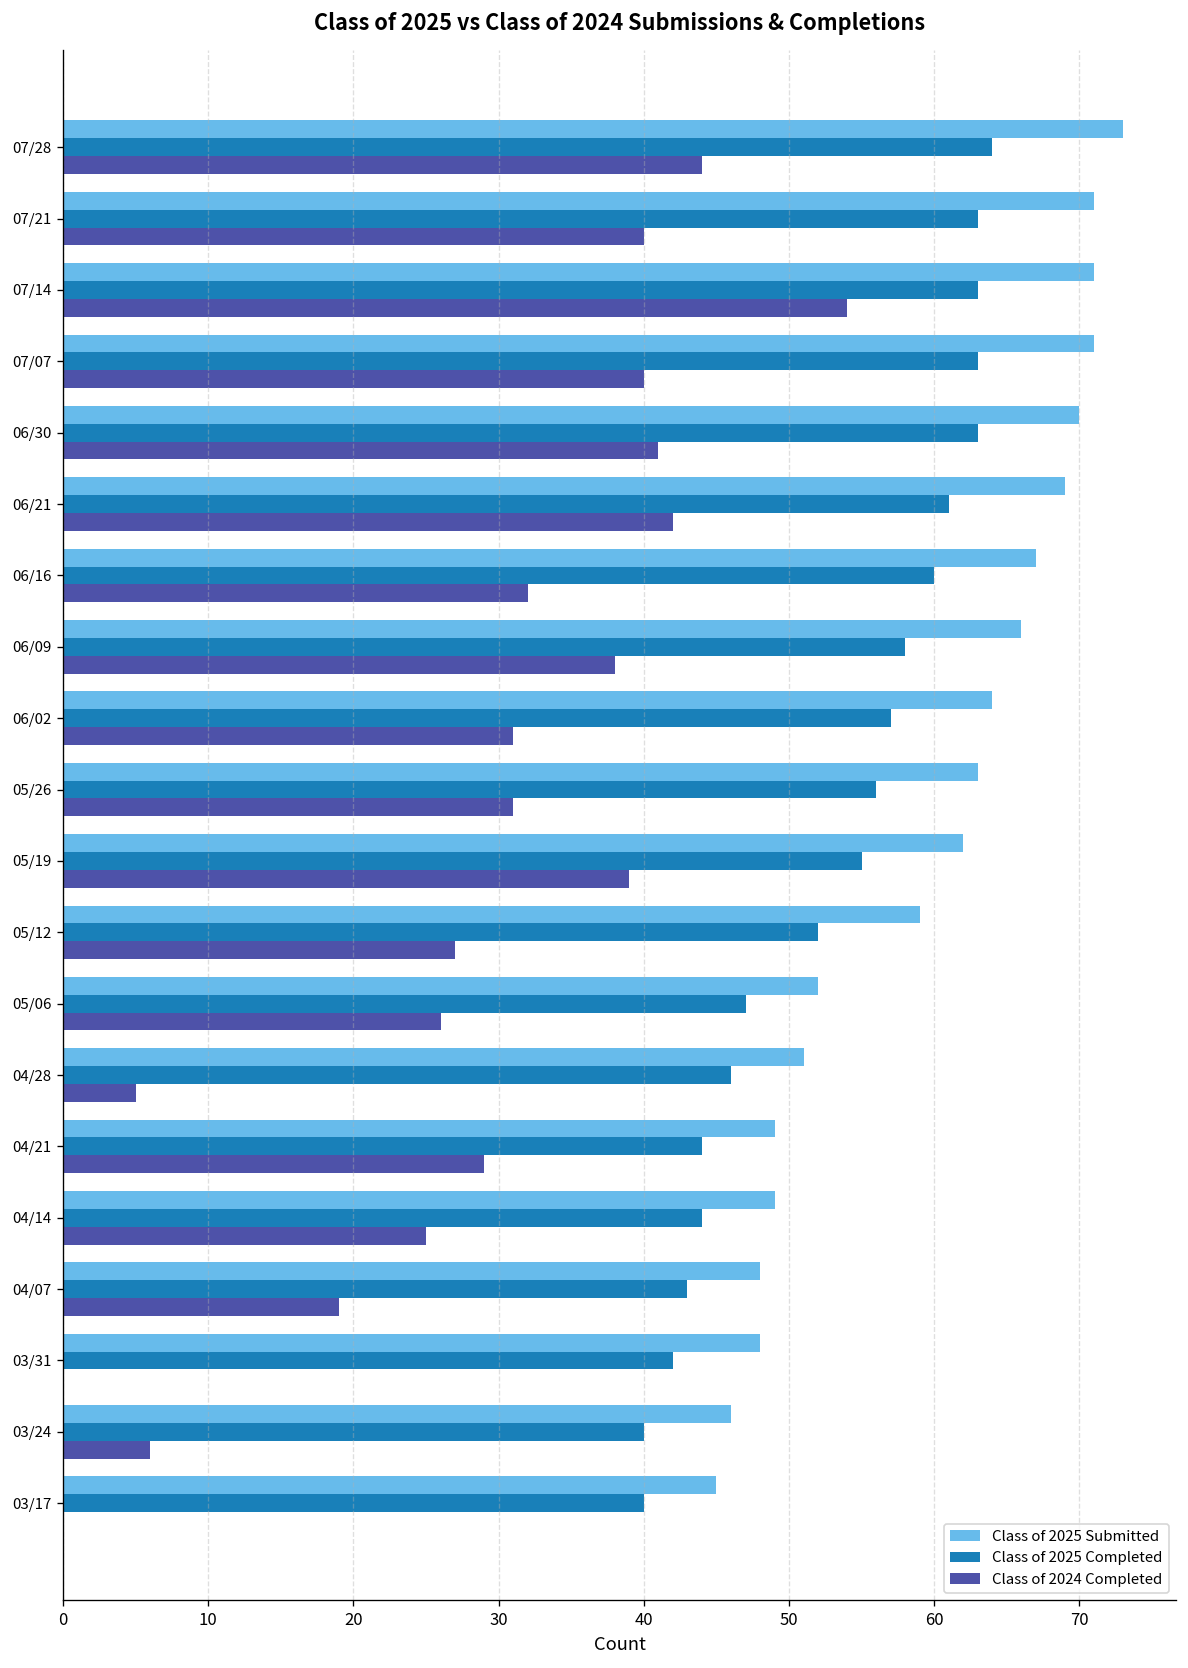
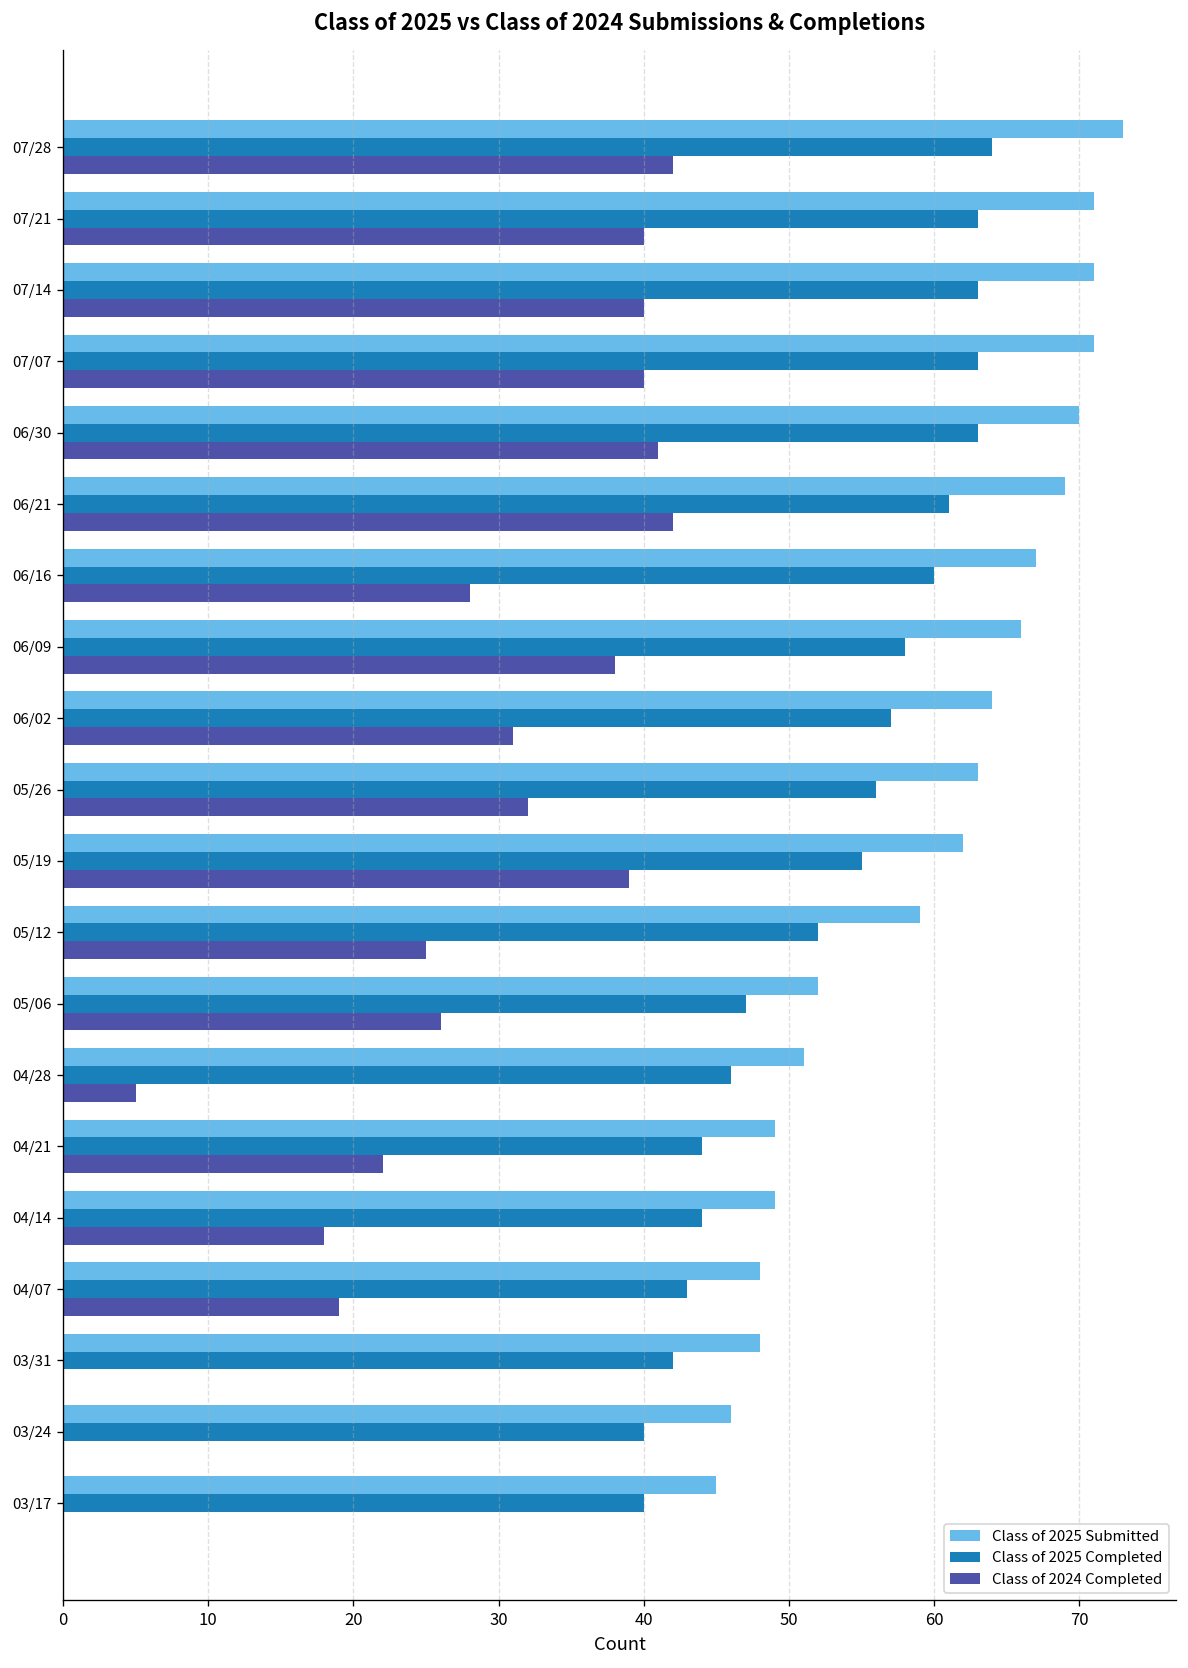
Class of 2024 Completed, 07/28: 44 -> 42
Class of 2024 Completed, 07/14: 54 -> 40
Class of 2024 Completed, 06/16: 32 -> 28
Class of 2024 Completed, 05/26: 31 -> 32
Class of 2024 Completed, 05/12: 27 -> 25
Class of 2024 Completed, 04/21: 29 -> 22
Class of 2024 Completed, 04/14: 25 -> 18
Class of 2024 Completed, 03/24: 6 -> 0
